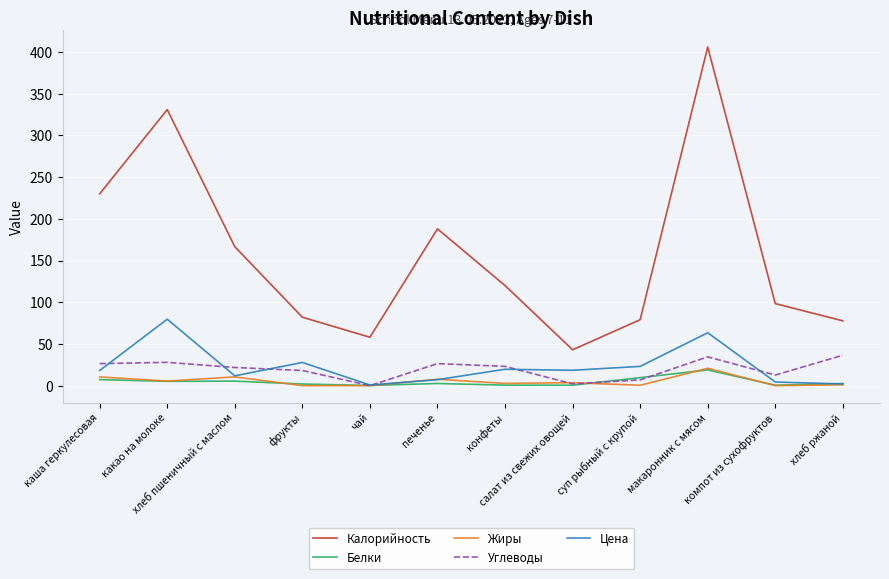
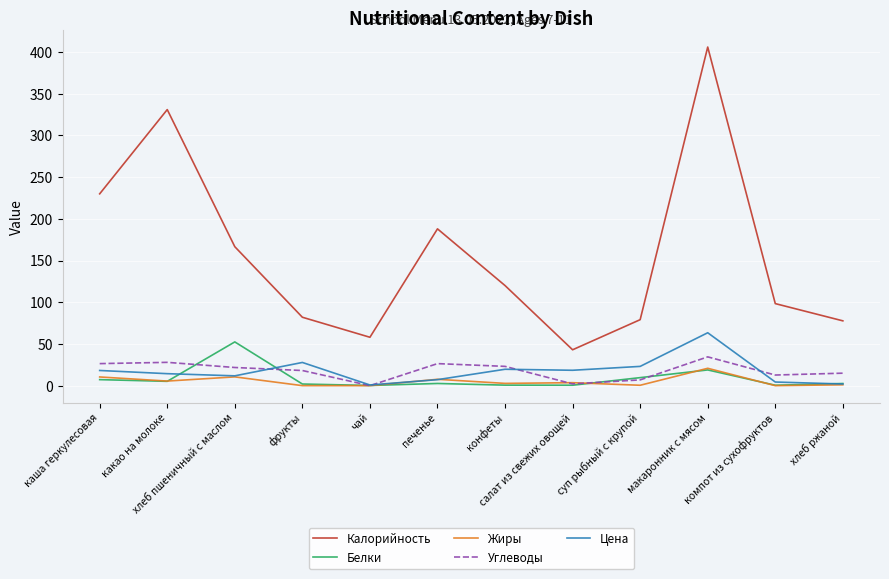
Цена, какао на молоке: 80 -> 10
Белки, хлеб пшеничный с маслом: 10 -> 50
Углеводы, хлеб ржаной: 40 -> 10
